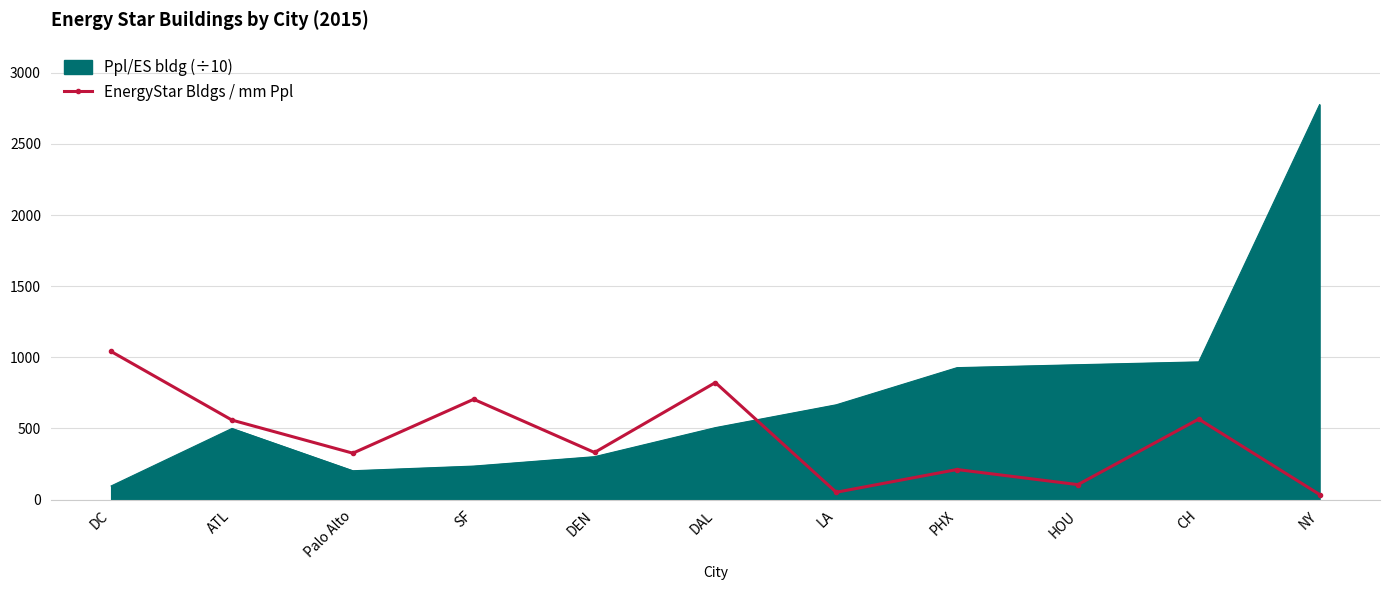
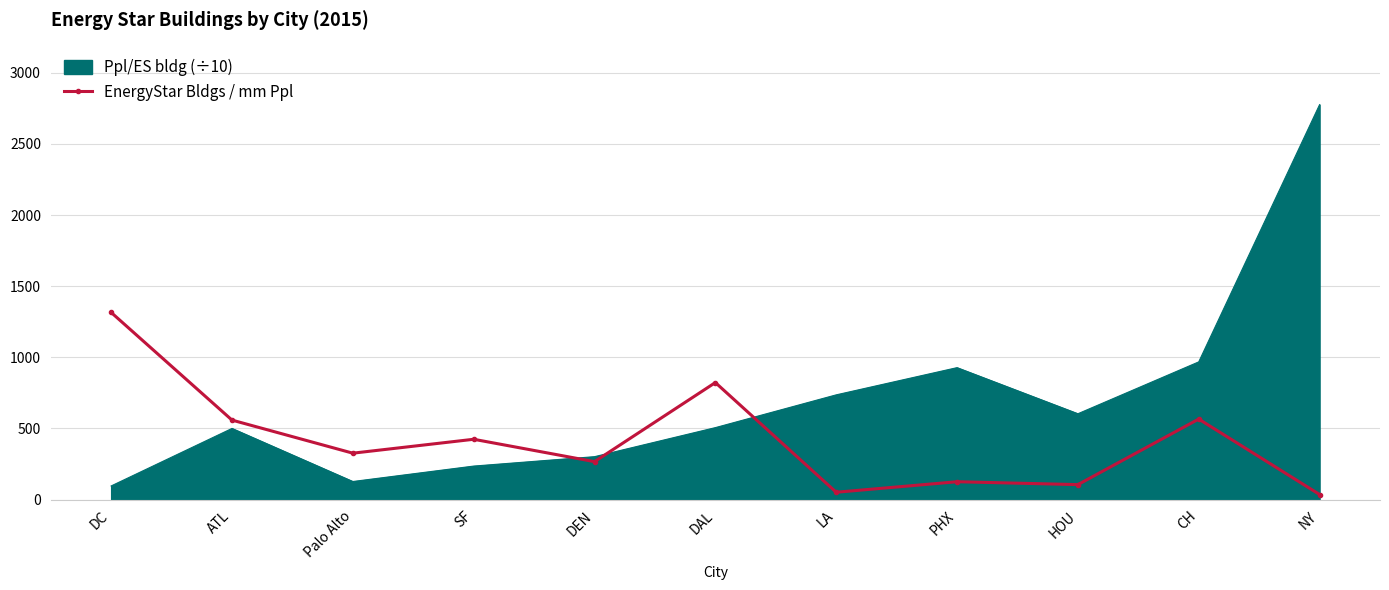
EnergyStar Bldgs / mm Ppl, DC: 1040 -> 1320
Ppl/ES bldg (÷10), Palo Alto: 200 -> 130
EnergyStar Bldgs / mm Ppl, SF: 710 -> 420
EnergyStar Bldgs / mm Ppl, DEN: 330 -> 270
Ppl/ES bldg (÷10), LA: 670 -> 740
EnergyStar Bldgs / mm Ppl, PHX: 210 -> 130
Ppl/ES bldg (÷10), HOU: 950 -> 600
